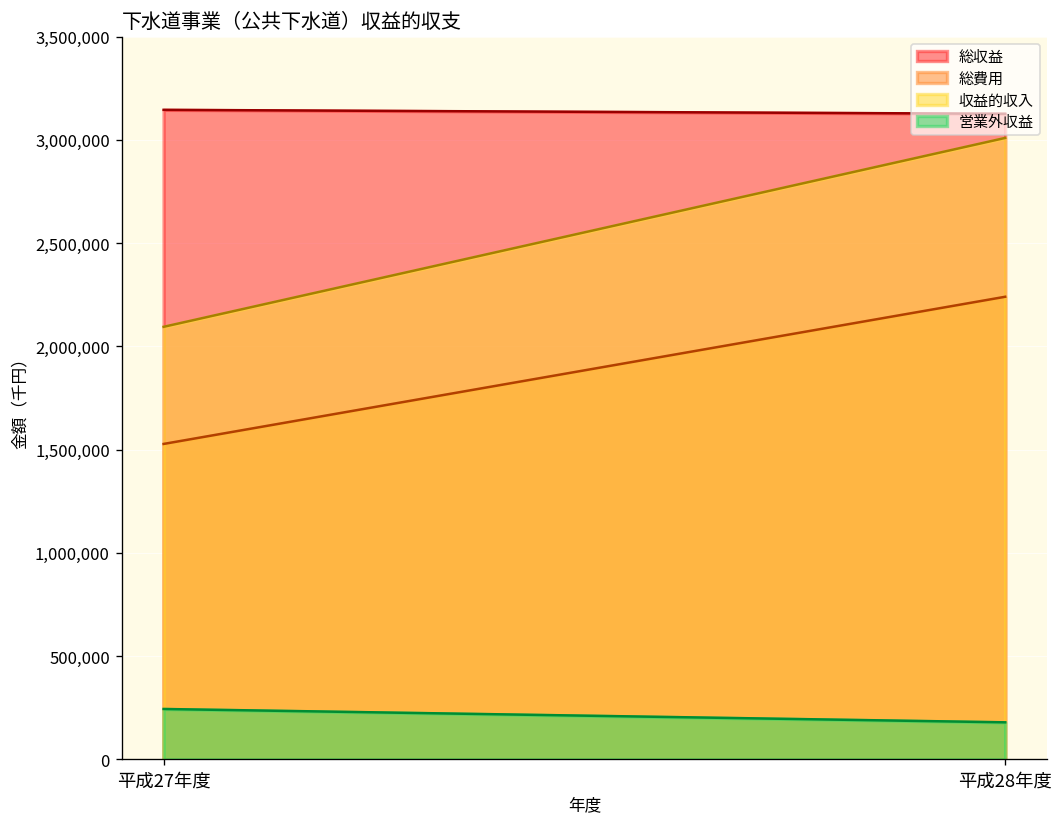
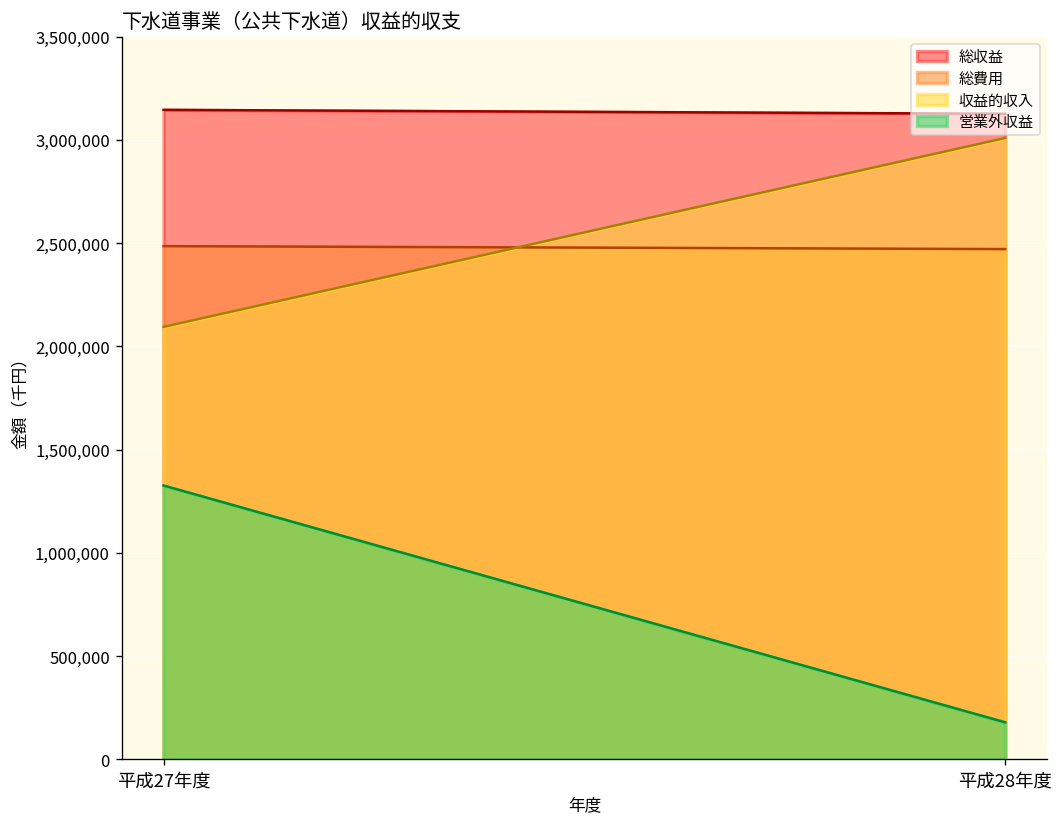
総費用, 平成27年度: 1,530,000 -> 2,490,000
営業外収益, 平成27年度: 240,000 -> 1,330,000
総費用, 平成28年度: 2,240,000 -> 2,470,000
